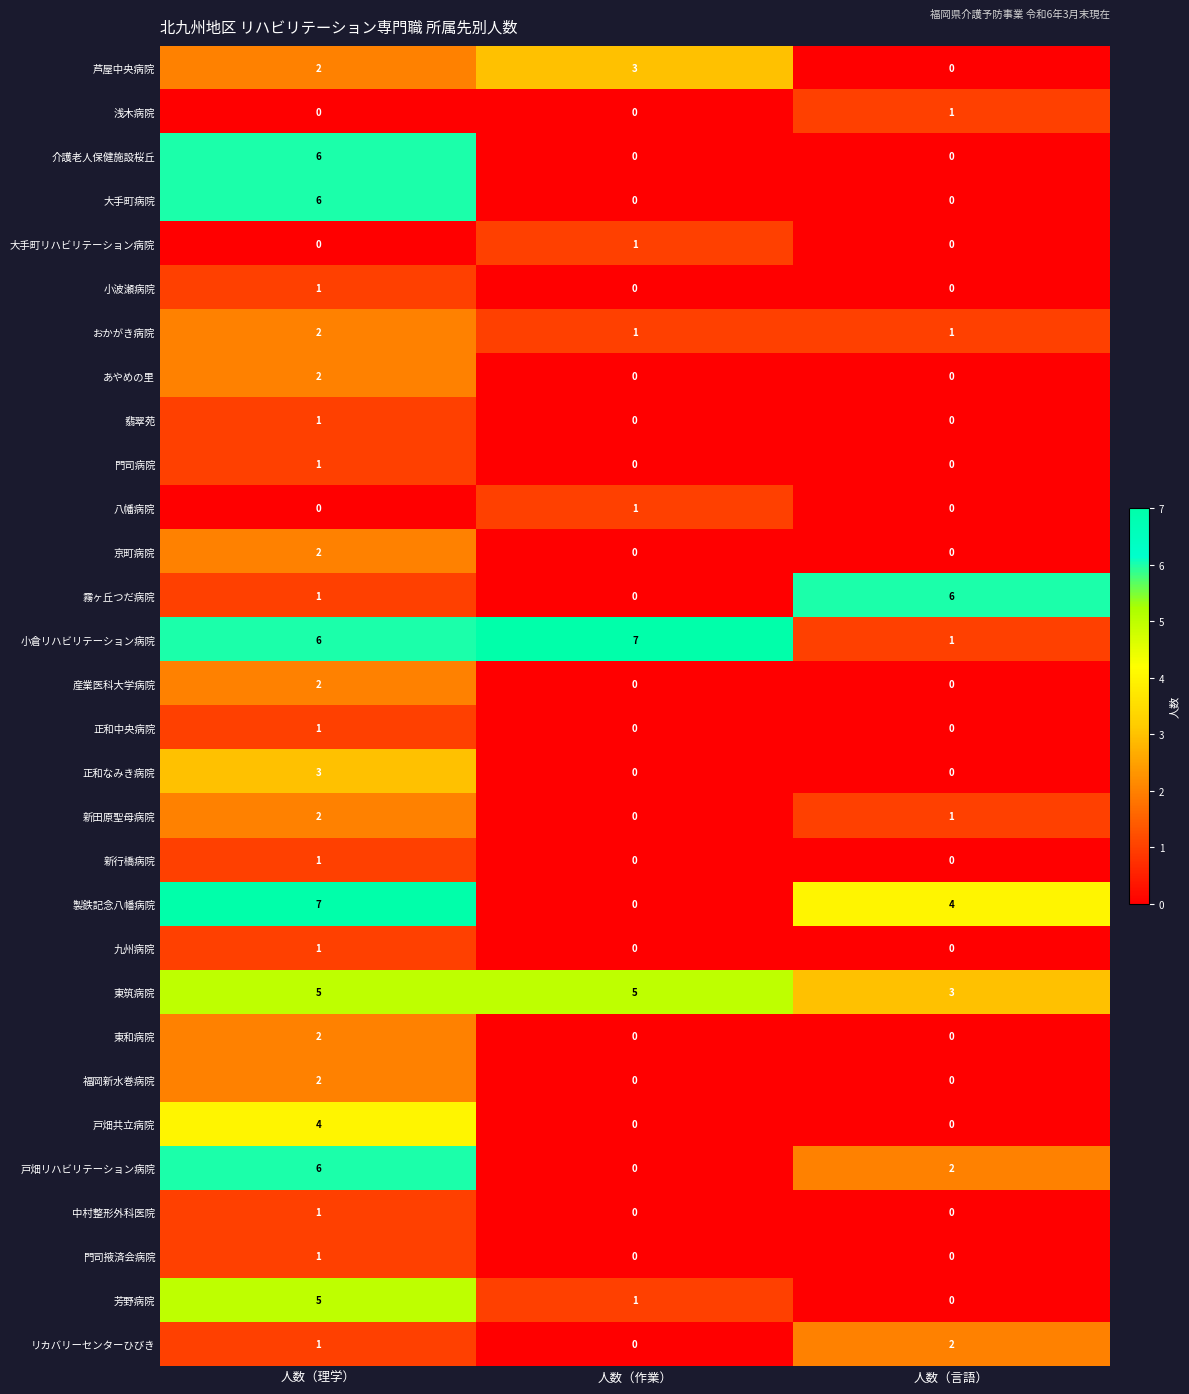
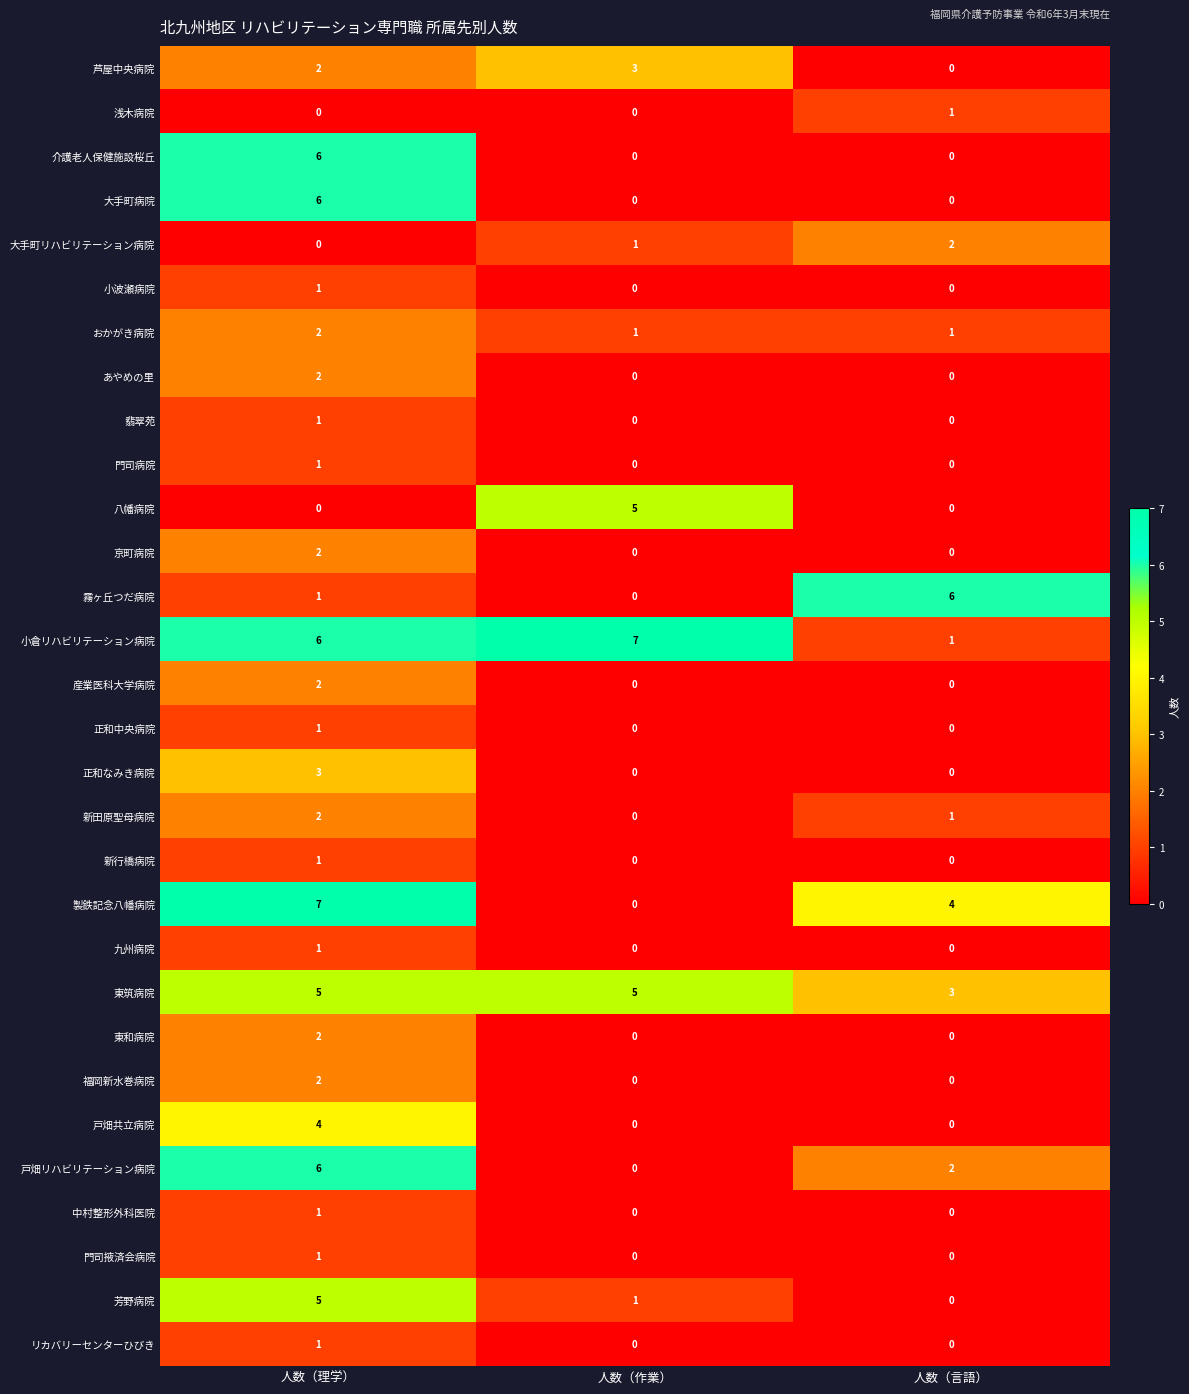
大手町リハビリテーション病院, 人数（言語）: 0 -> 2
八幡病院, 人数（作業）: 1 -> 5
リカバリーセンターひびき, 人数（言語）: 2 -> 0
